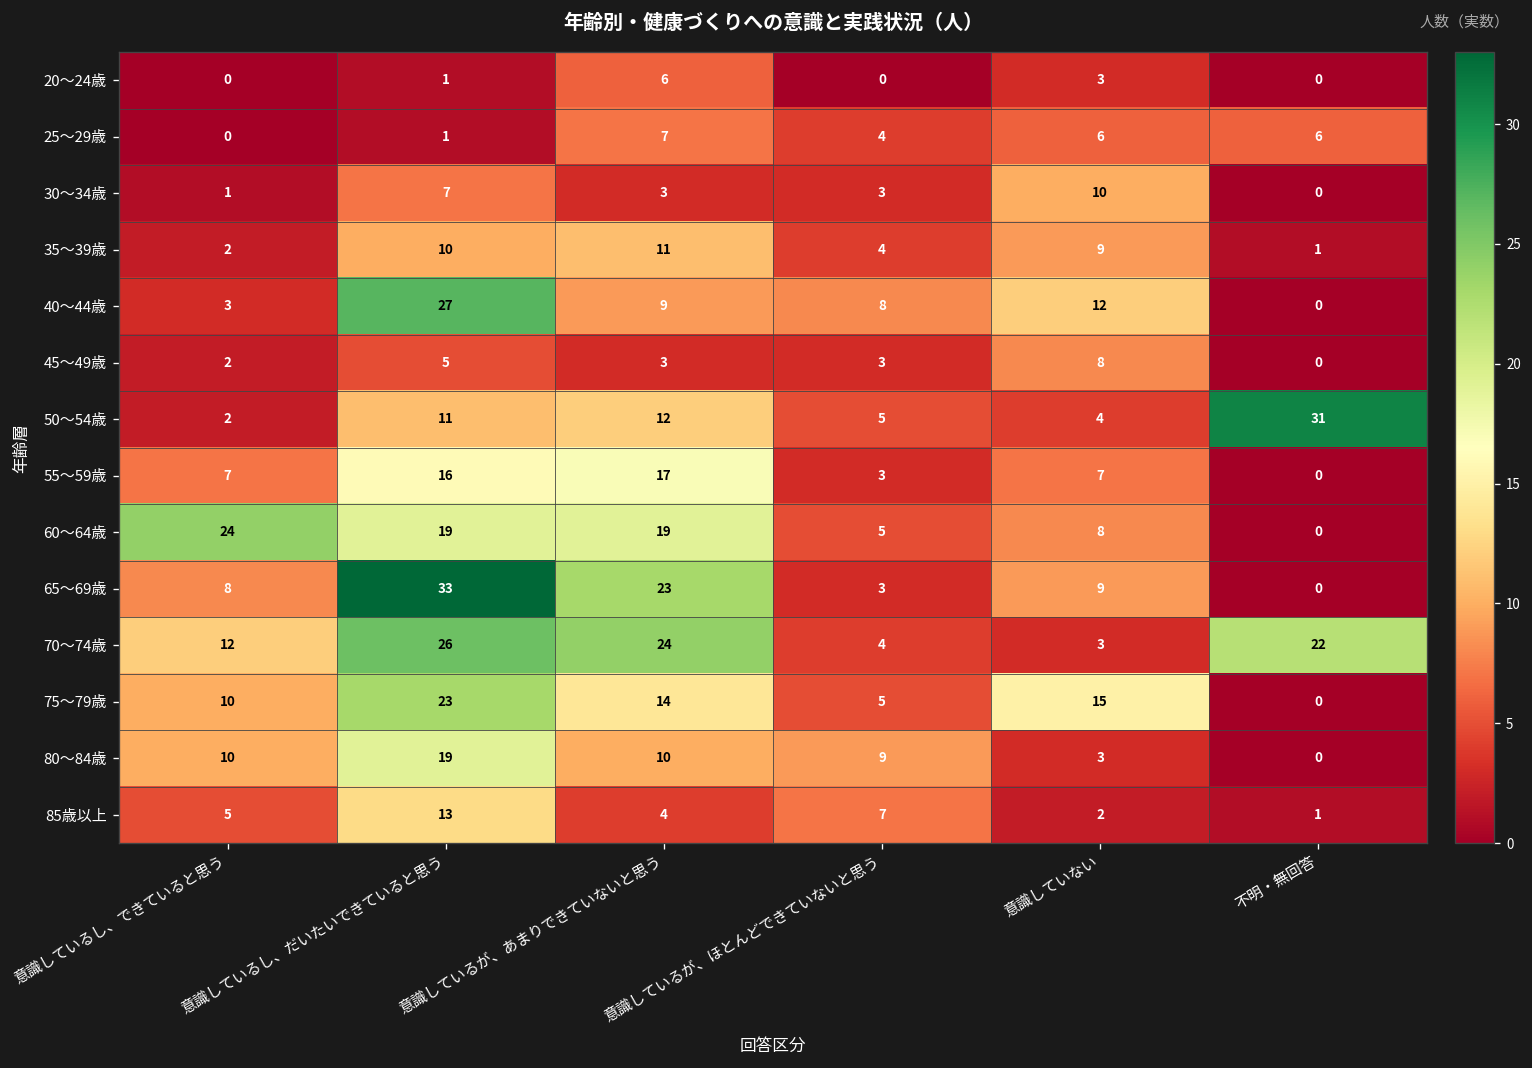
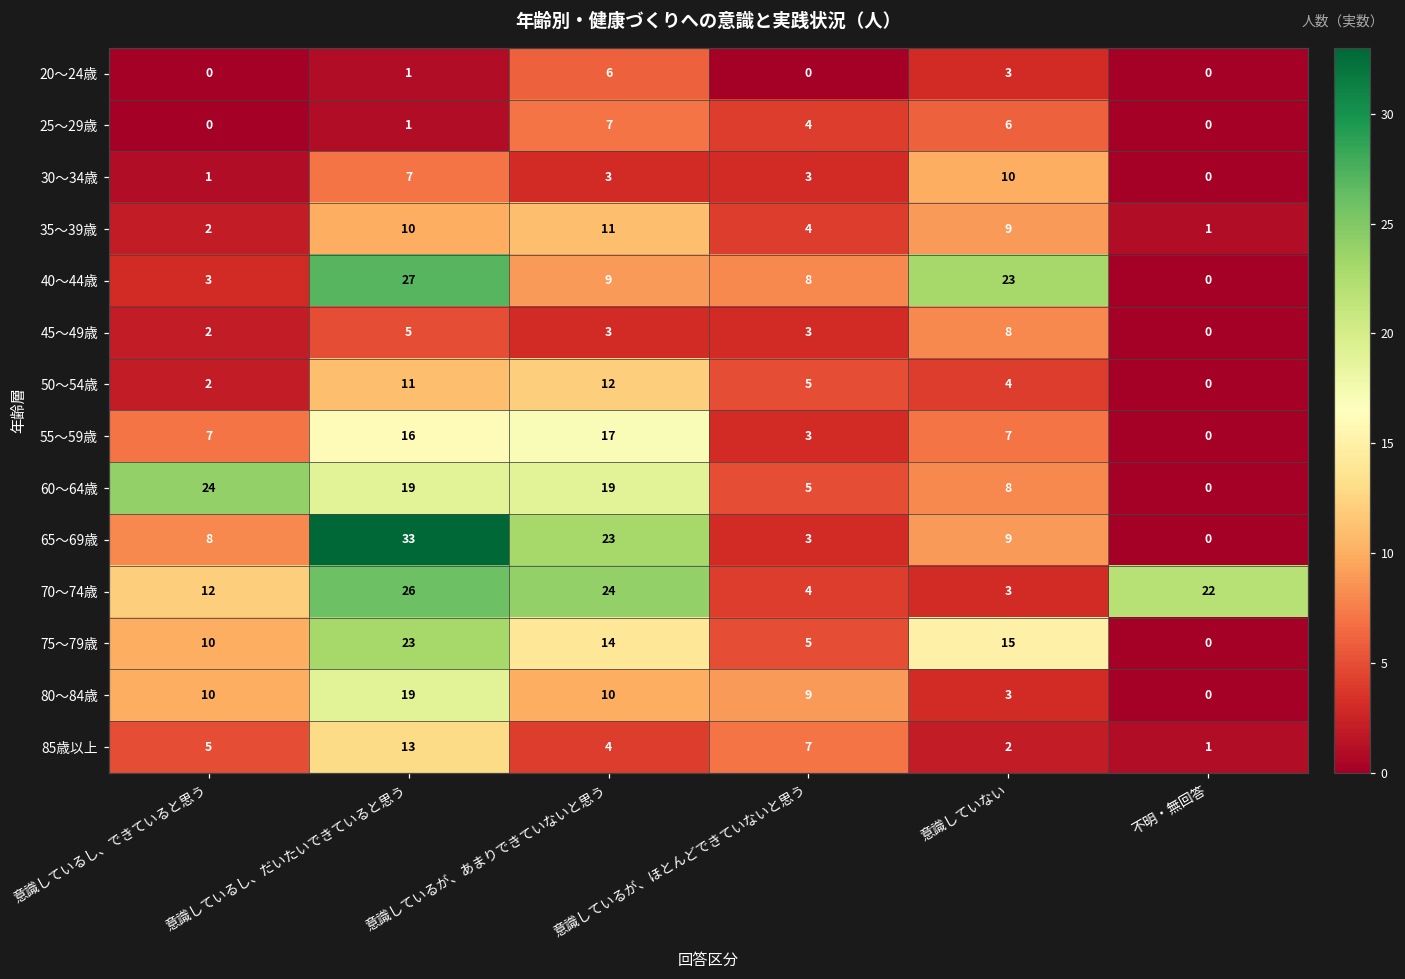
25～29歳, 不明・無回答: 6 -> 0
40～44歳, 意識していない: 12 -> 23
50～54歳, 不明・無回答: 31 -> 0
